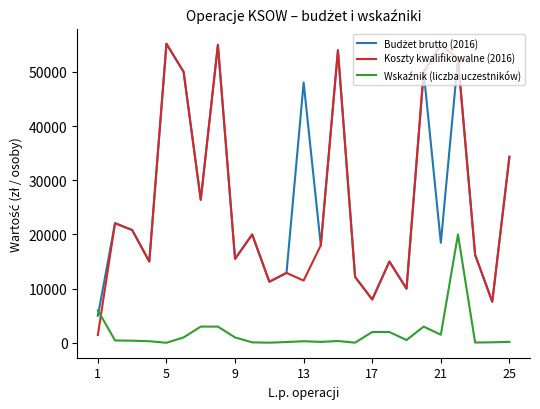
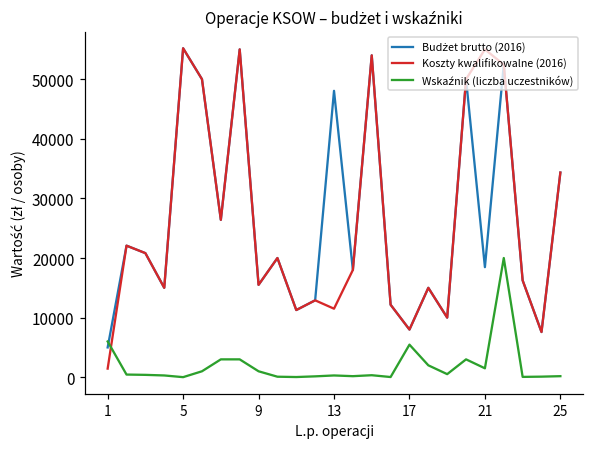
Wskaźnik (liczba uczestników), 17: 2000 -> 5000
